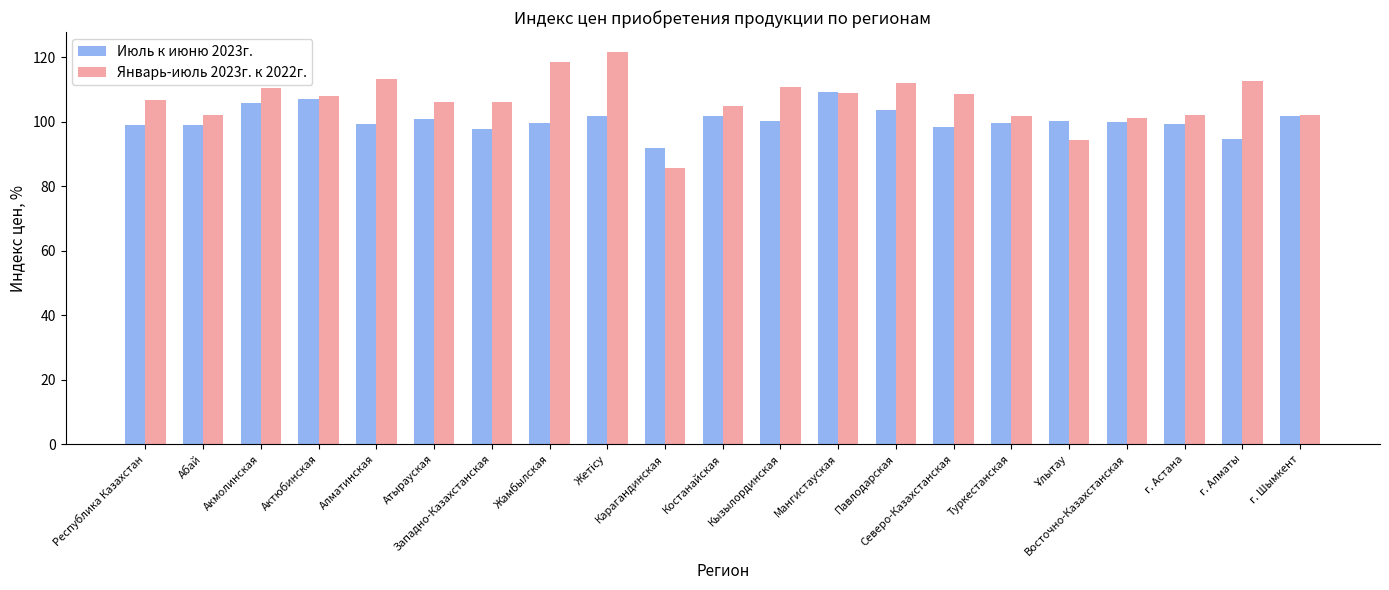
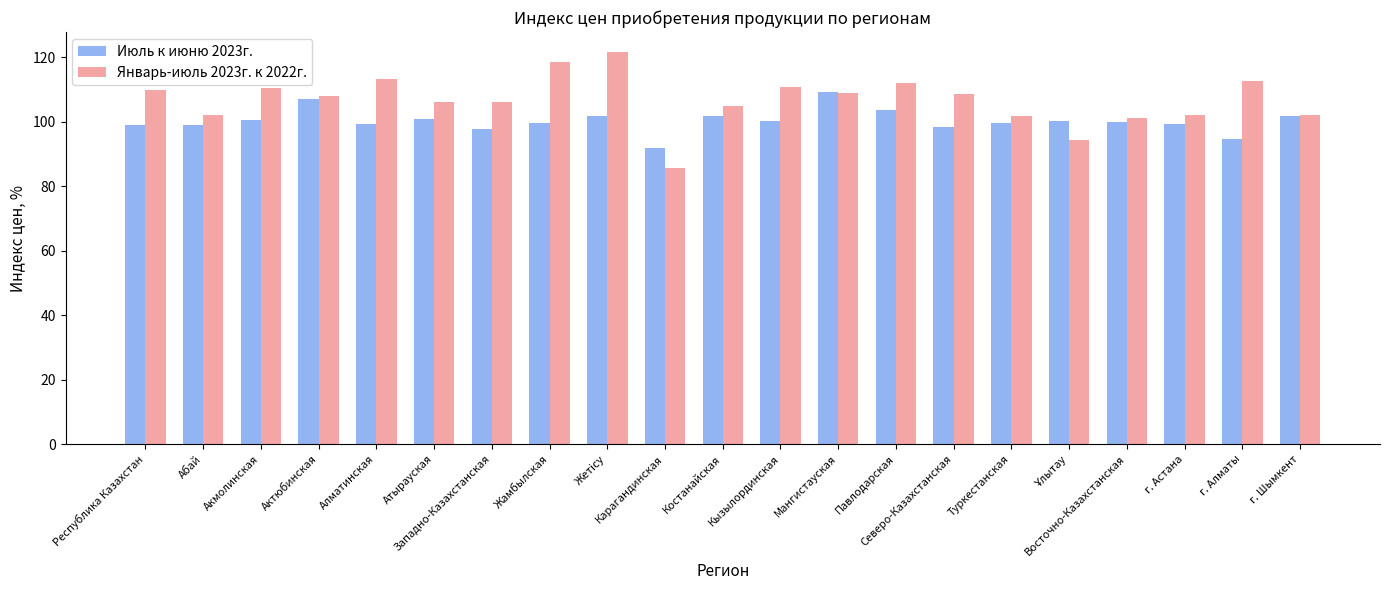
Январь-июль 2023г. к 2022г., Республика Казахстан: 107 -> 110
Июль к июню 2023г., Акмолинская: 106 -> 101
